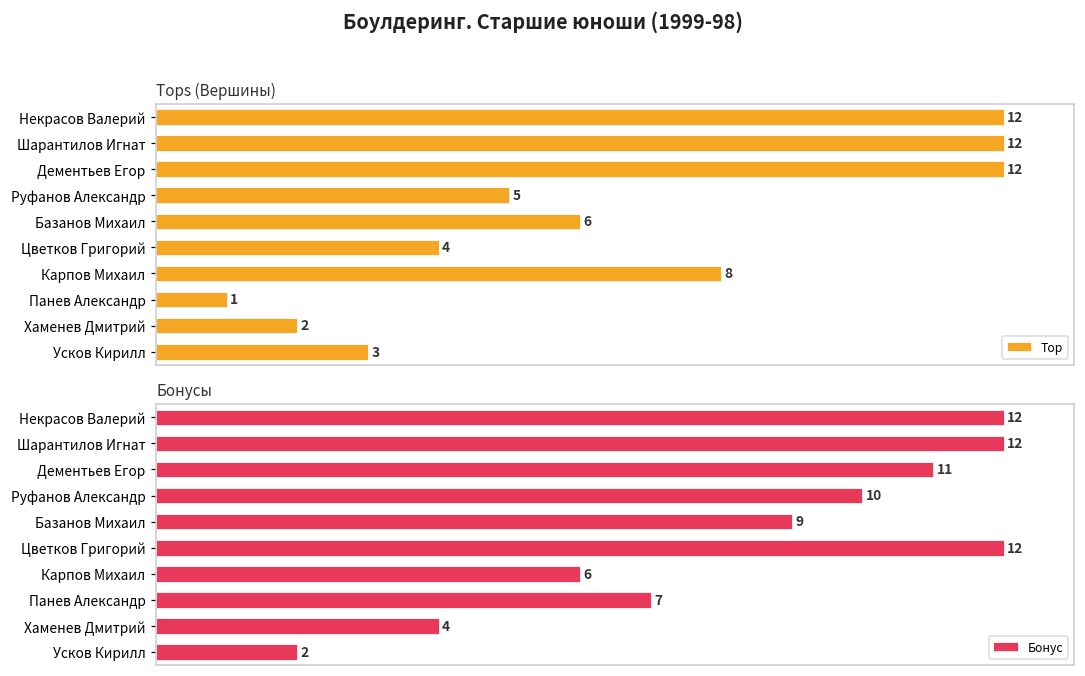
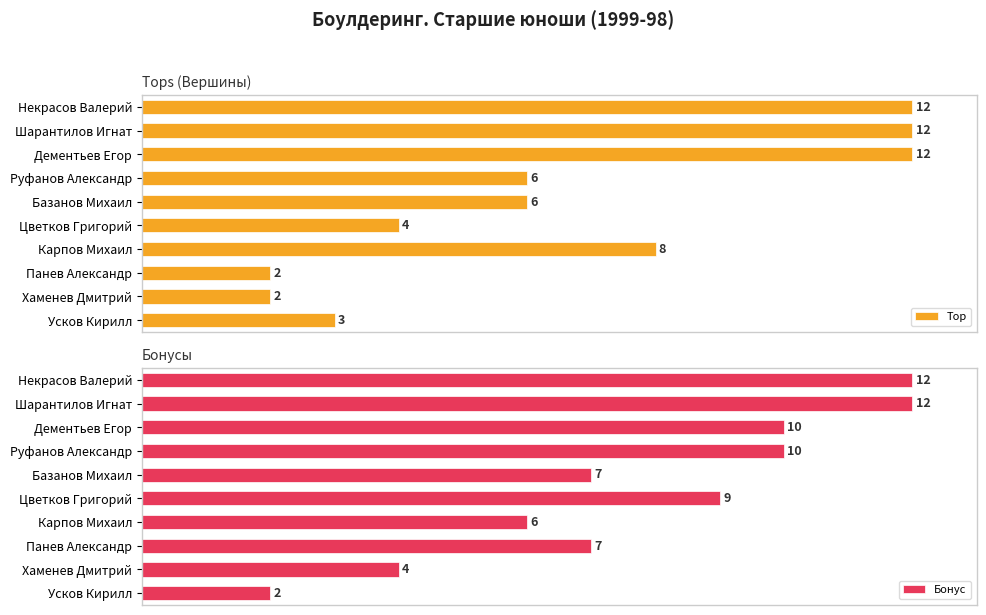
Tops (Вершины), Руфанов Александр: 5 -> 6
Tops (Вершины), Панев Александр: 1 -> 2
Бонусы, Дементьев Егор: 11 -> 10
Бонусы, Базанов Михаил: 9 -> 7
Бонусы, Цветков Григорий: 12 -> 9
